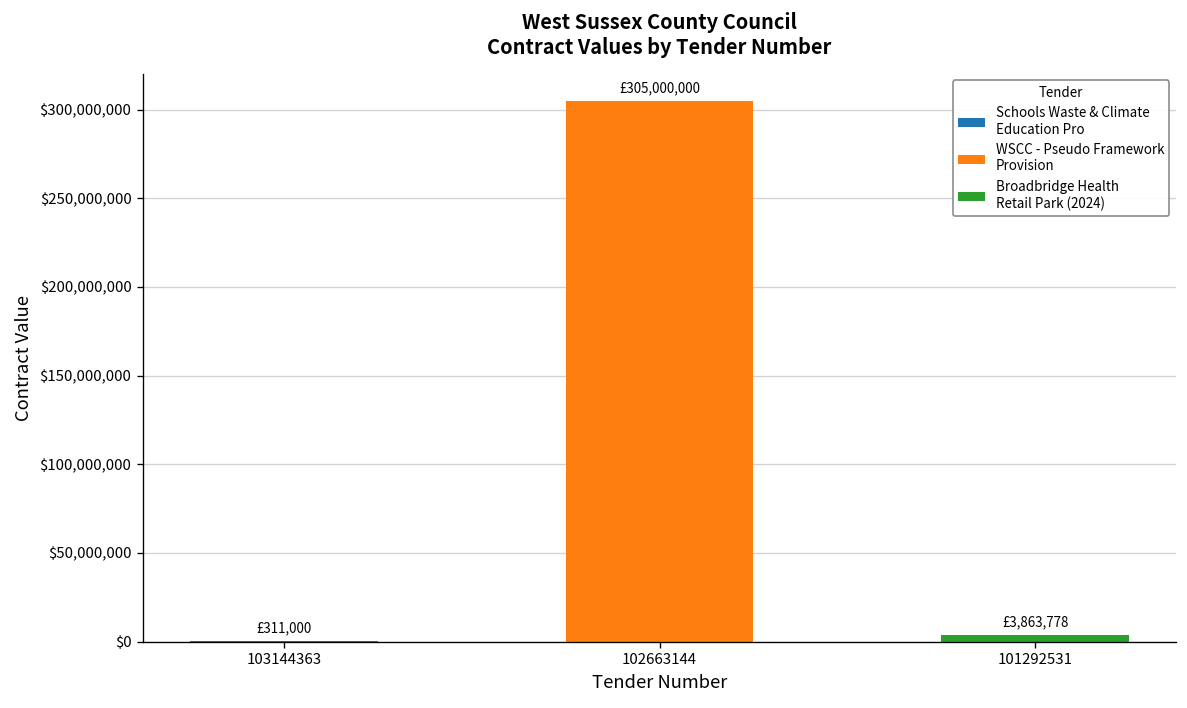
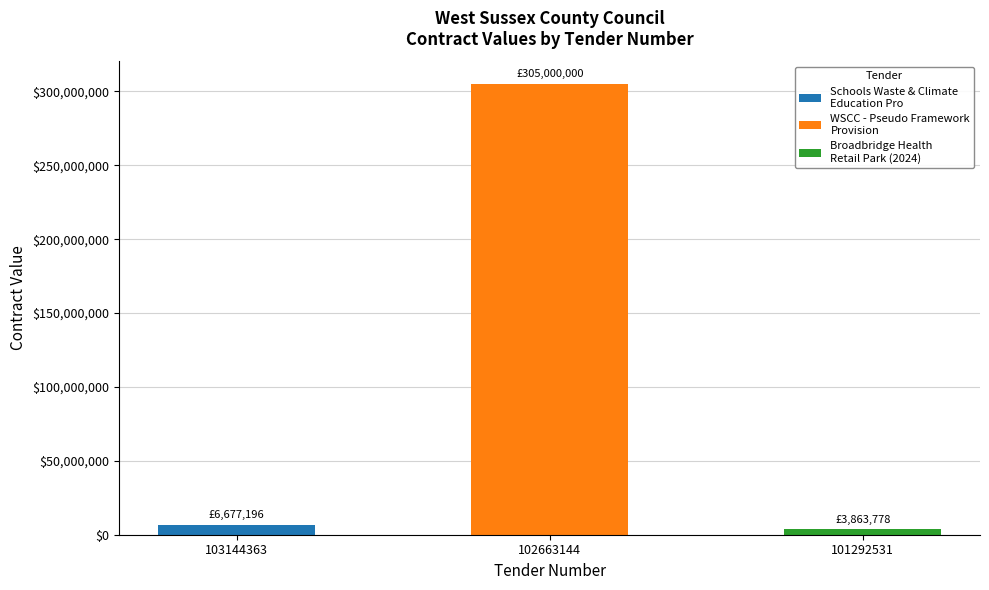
103144363: £311,000 -> £6,677,196
